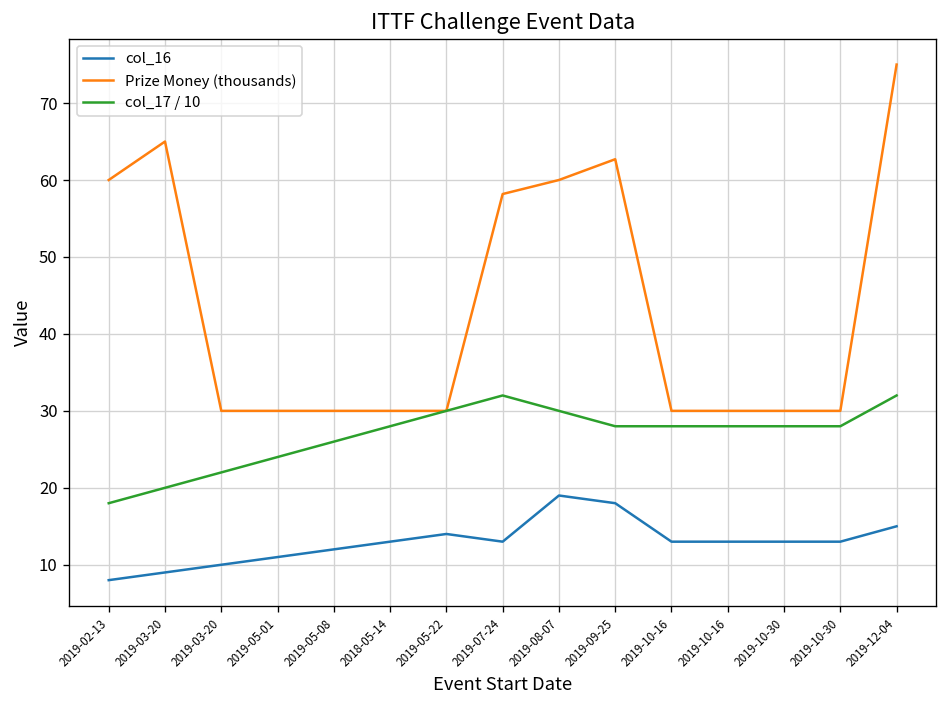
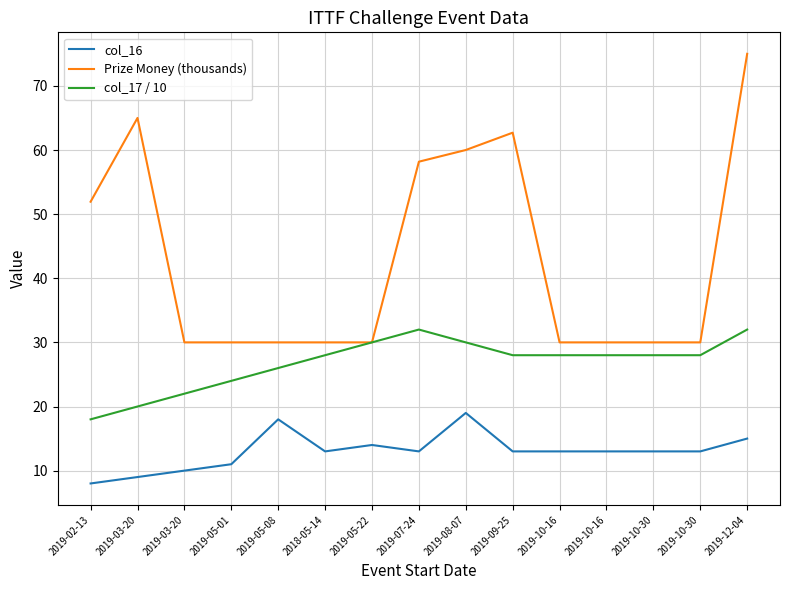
Prize Money (thousands), 2019-02-13: 60 -> 52
col_16, 2019-05-08: 12 -> 18
col_16, 2019-09-25: 18 -> 13
